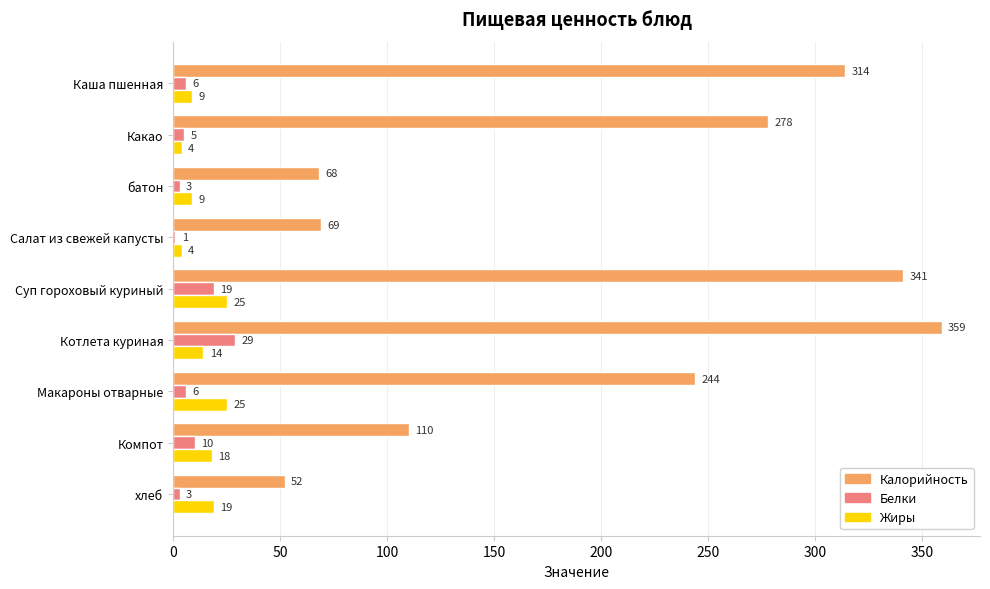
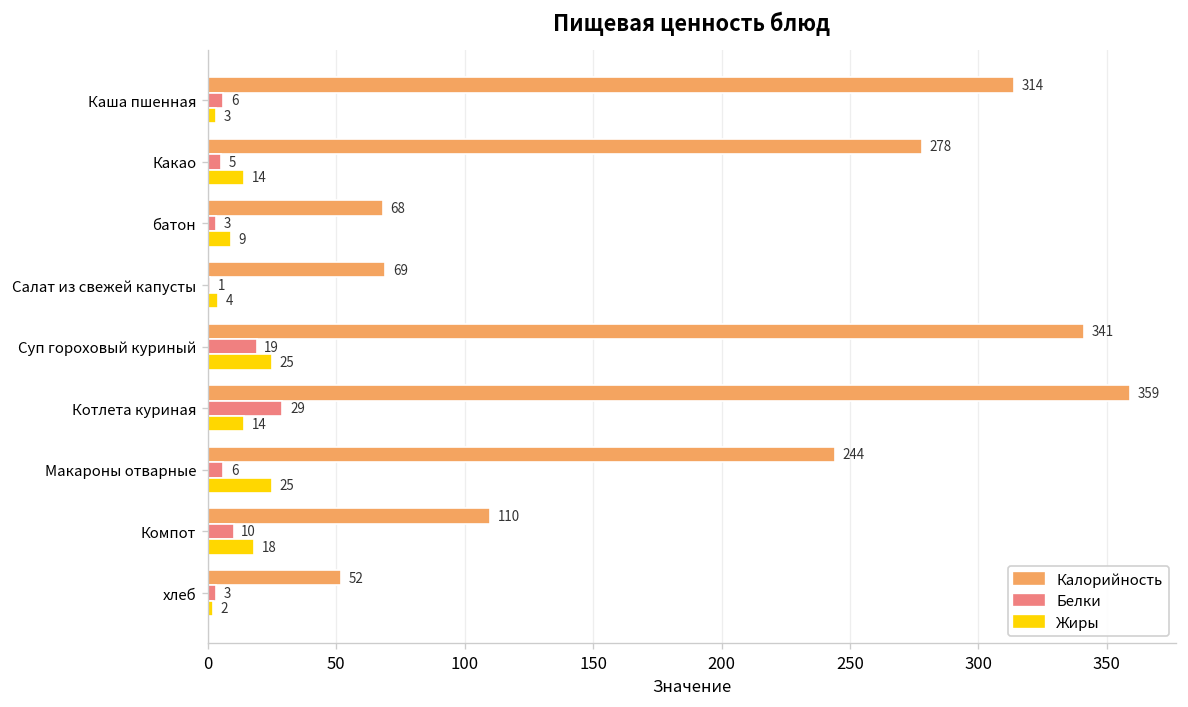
Жиры, Каша пшенная: 9 -> 3
Жиры, Какао: 4 -> 14
Жиры, хлеб: 19 -> 2
